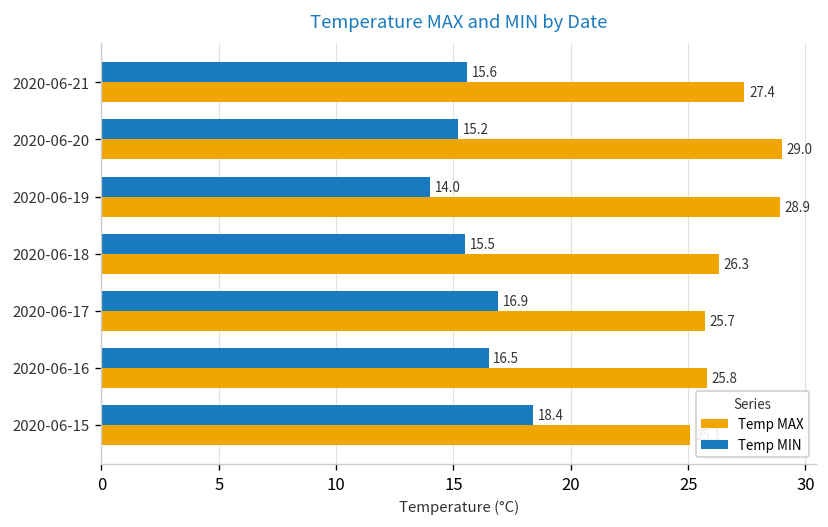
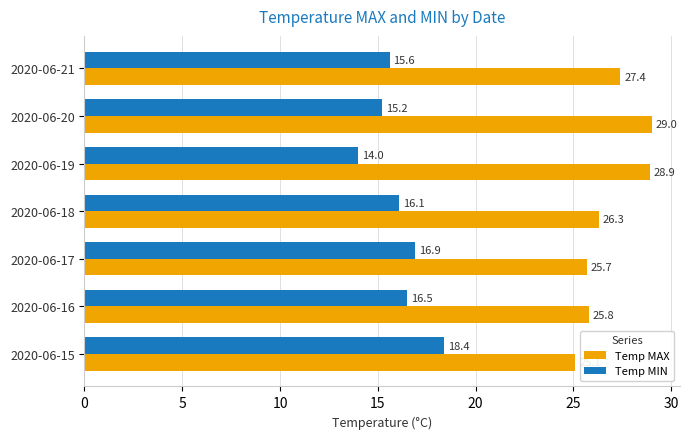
Temp MIN, 2020-06-18: 15.5 -> 16.1
